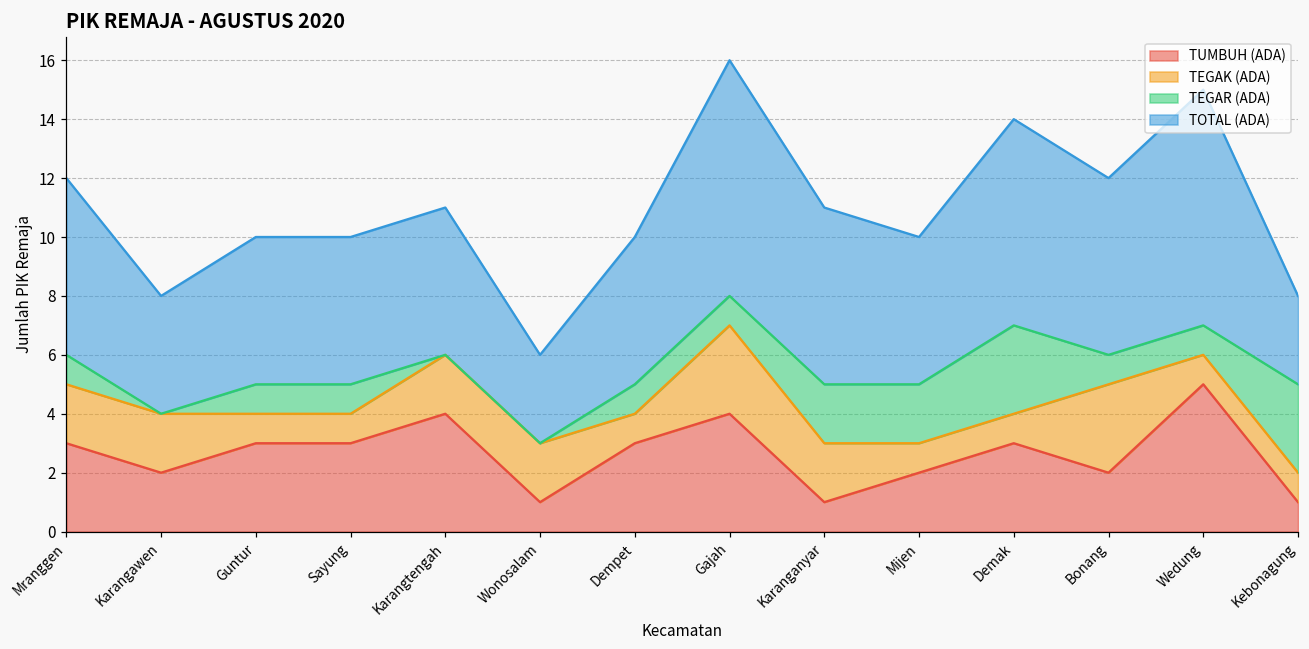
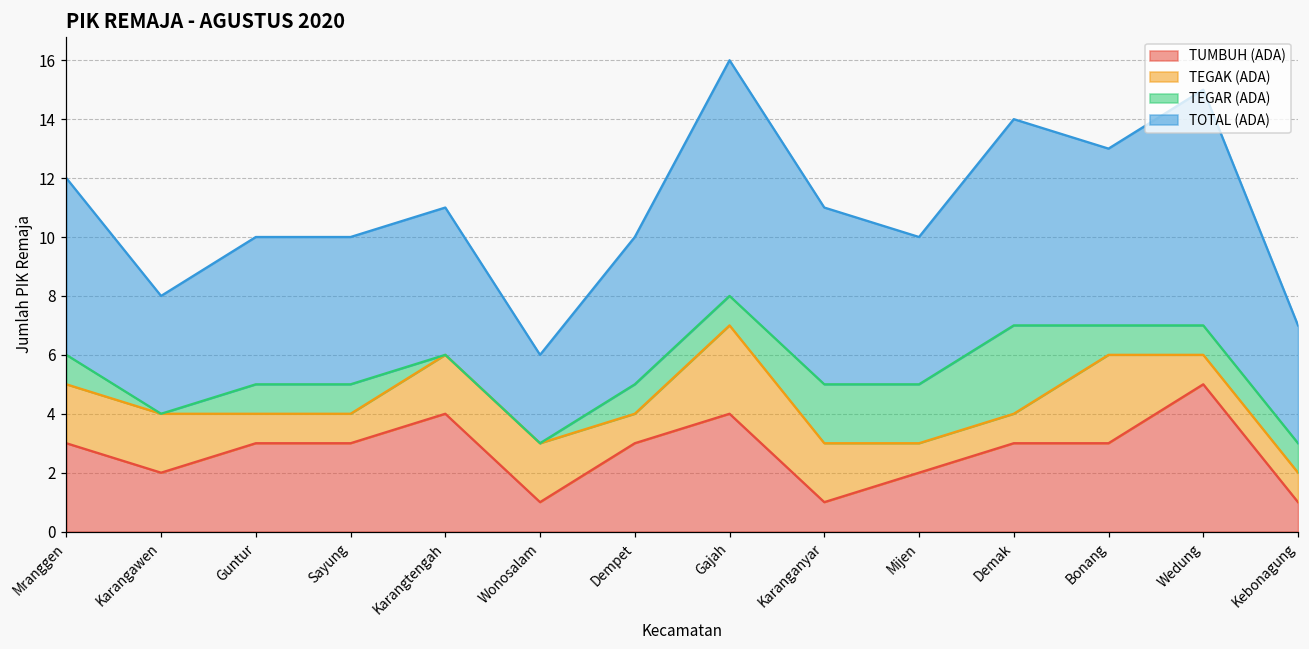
TUMBUH (ADA), Bonang: 2 -> 3
TEGAR (ADA), Kebonagung: 3 -> 1
TOTAL (ADA), Kebonagung: 3 -> 4
